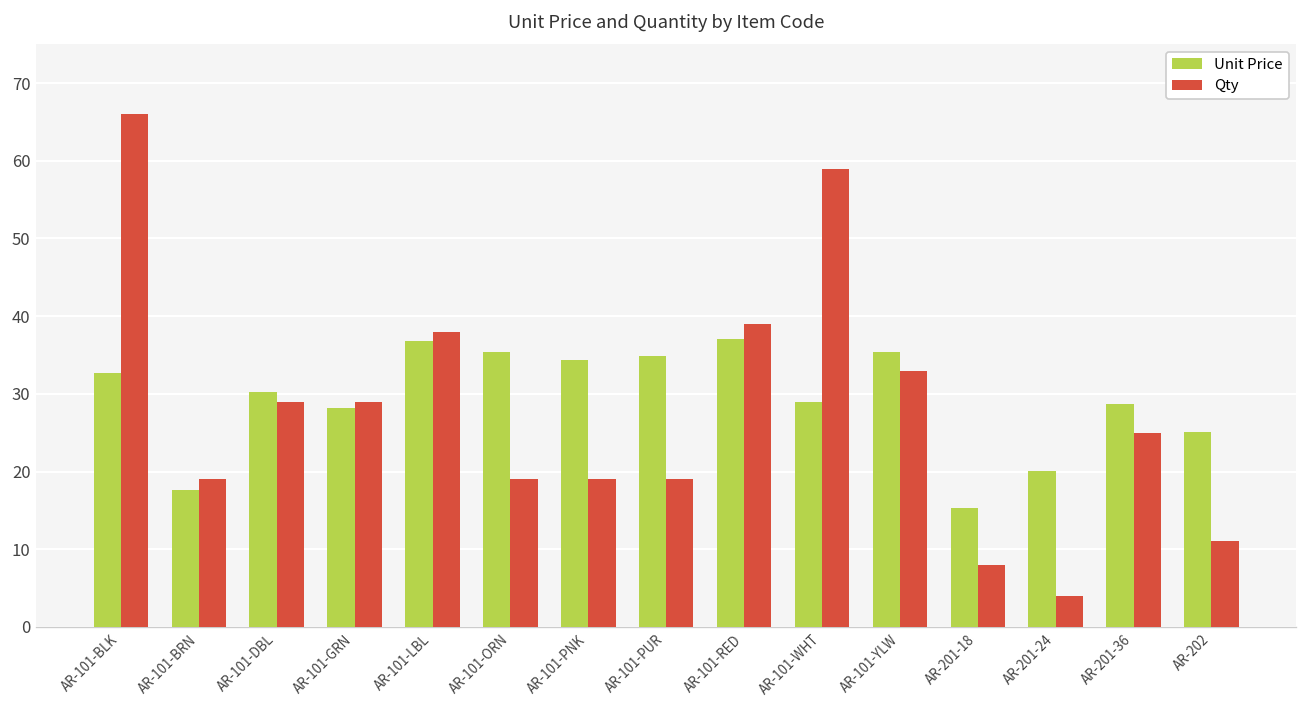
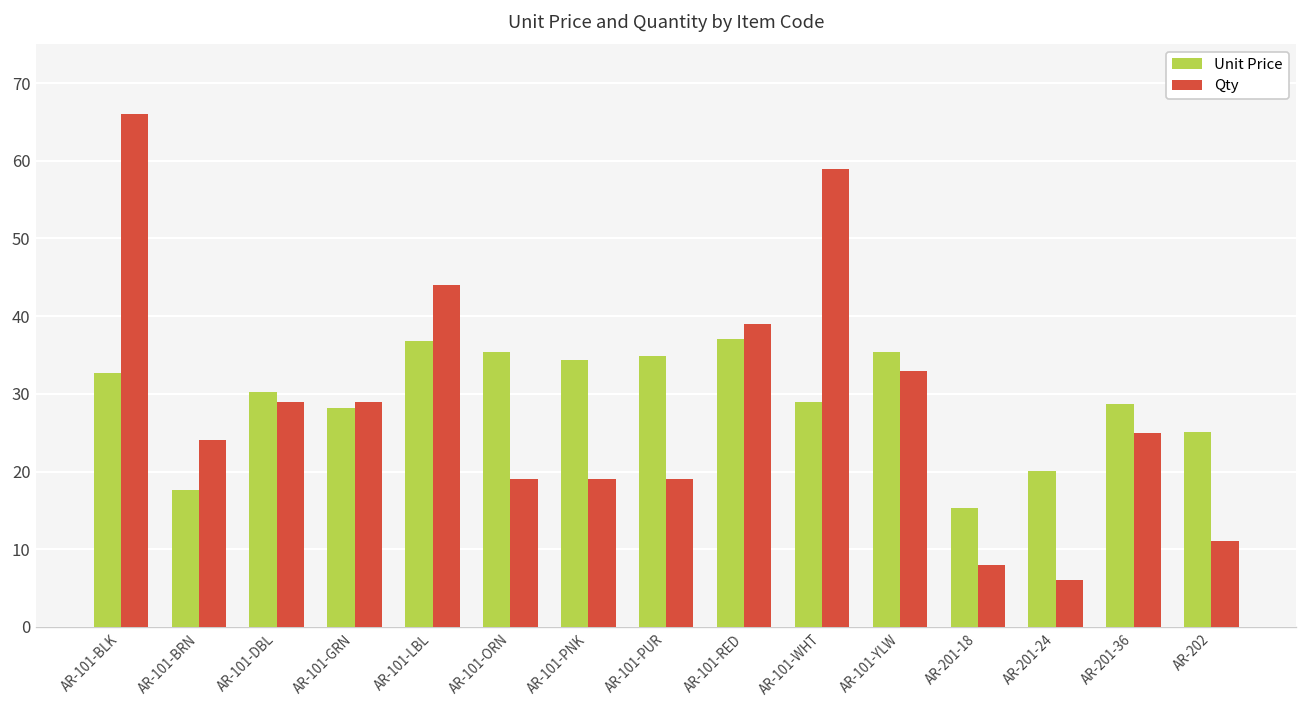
Qty, AR-101-BRN: 19 -> 24
Qty, AR-101-LBL: 38 -> 44
Qty, AR-201-24: 4 -> 6
